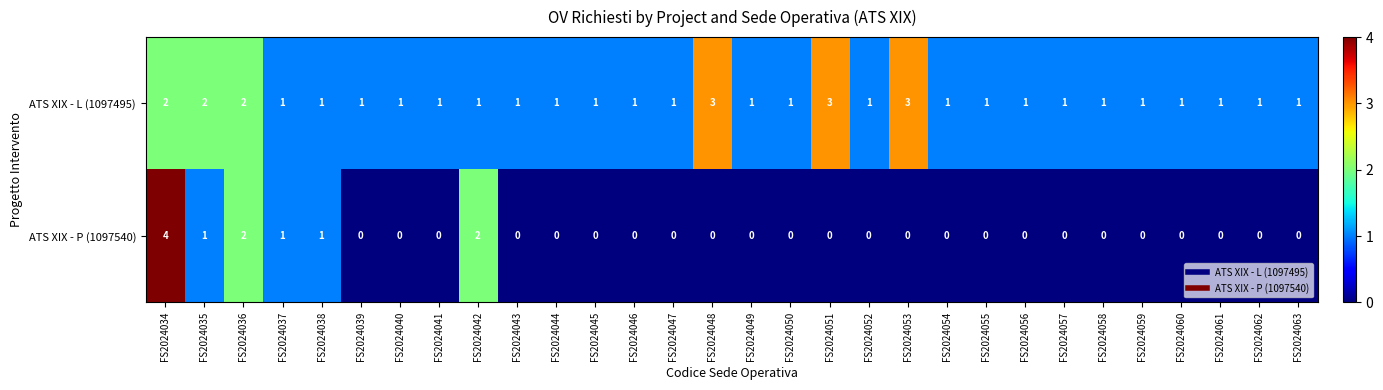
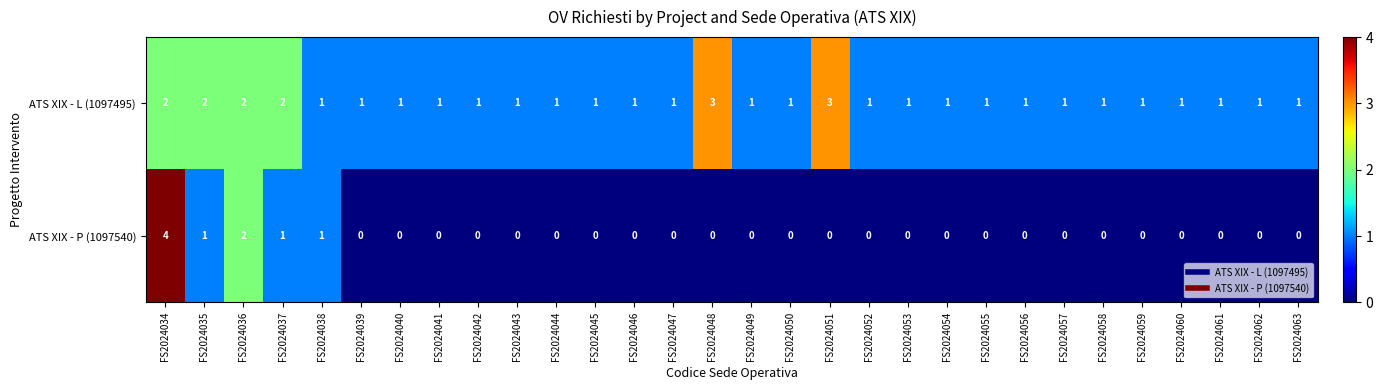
ATS XIX - L (1097495), FS2024037: 1 -> 2
ATS XIX - L (1097495), FS2024053: 3 -> 1
ATS XIX - P (1097540), FS2024042: 2 -> 0
